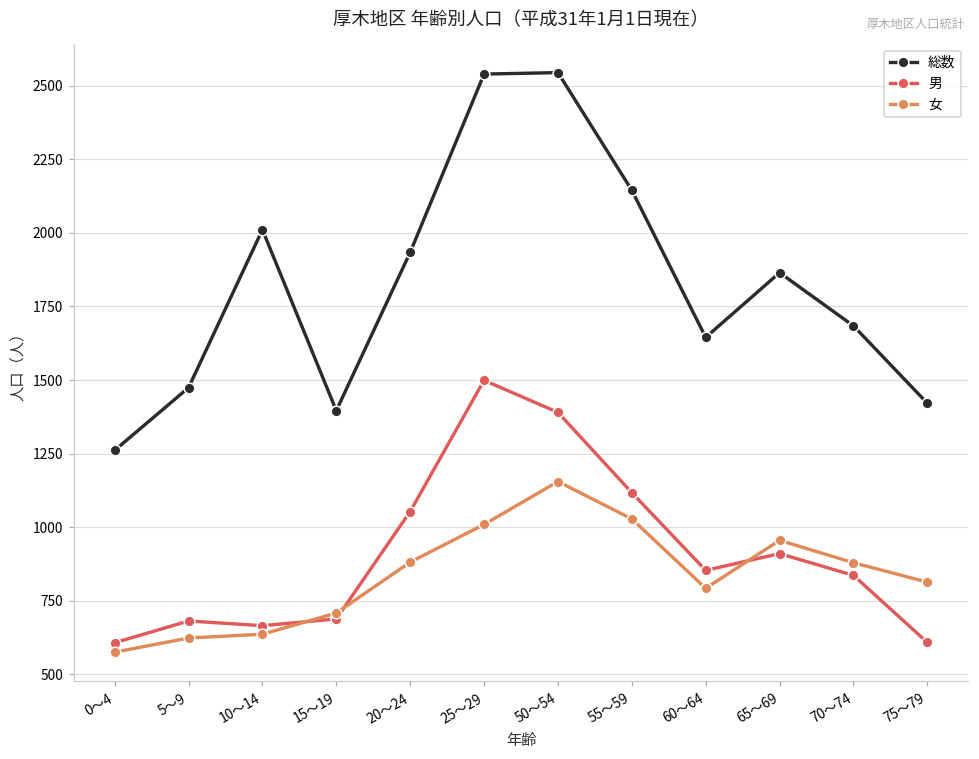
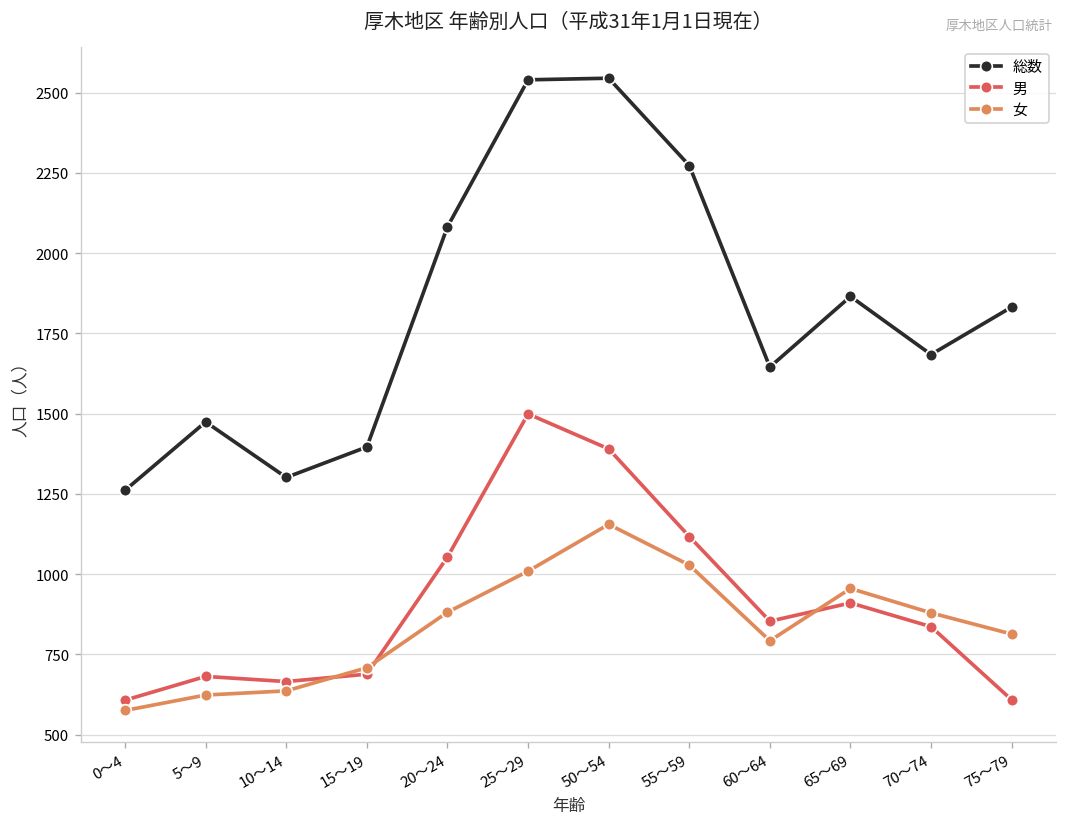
総数, 10～14: 2010 -> 1300
総数, 20～24: 1930 -> 2080
総数, 55～59: 2150 -> 2270
総数, 75～79: 1420 -> 1830
